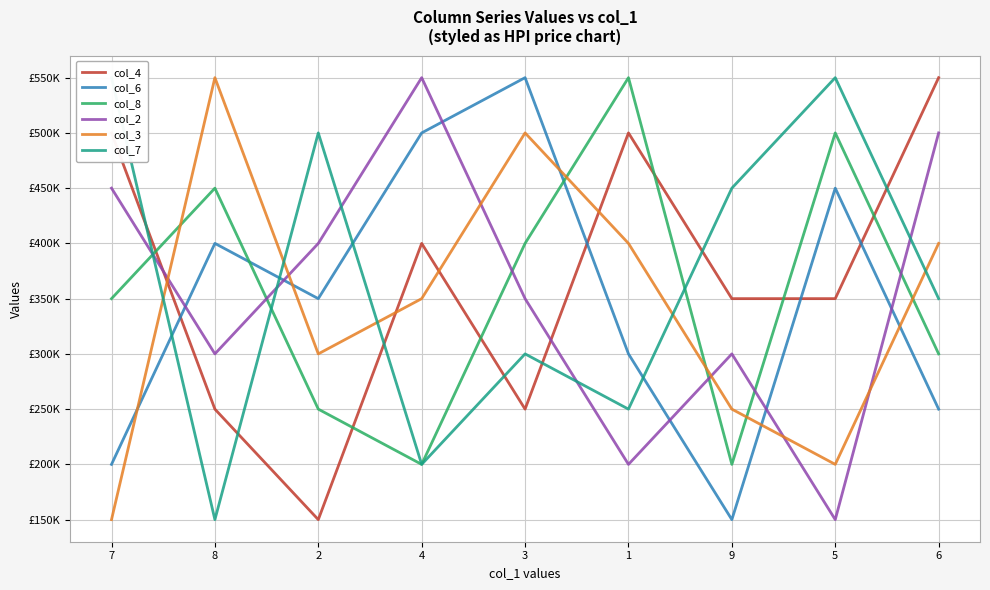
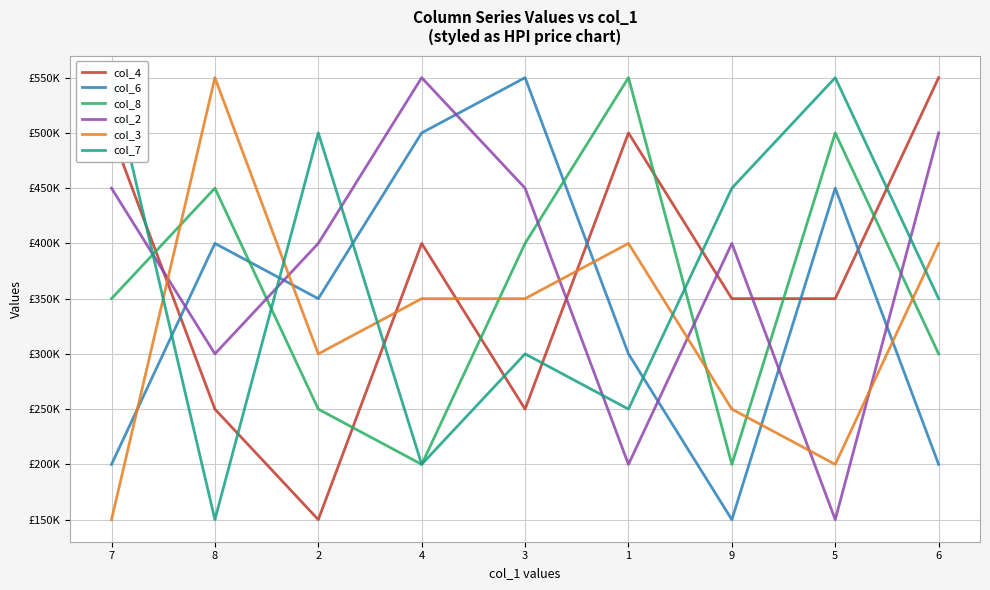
col_2, 3: £350000 -> £450000
col_3, 3: £500000 -> £350000
col_2, 9: £300000 -> £400000
col_6, 6: £250000 -> £200000
